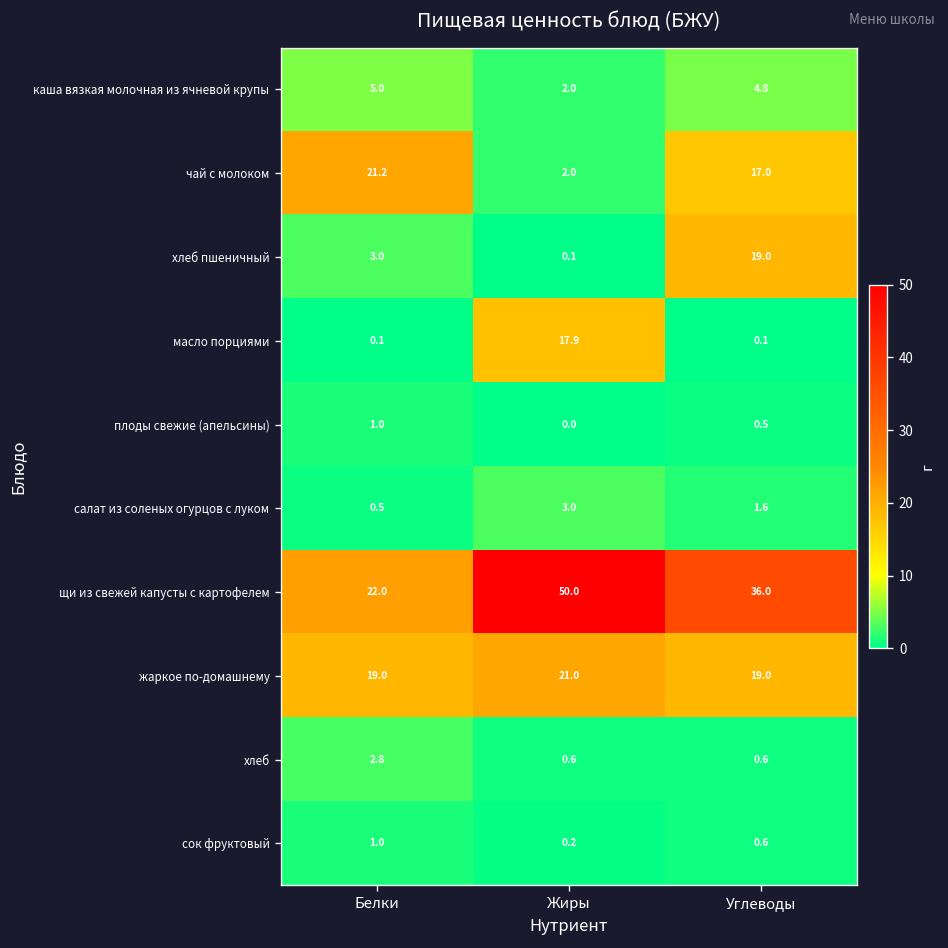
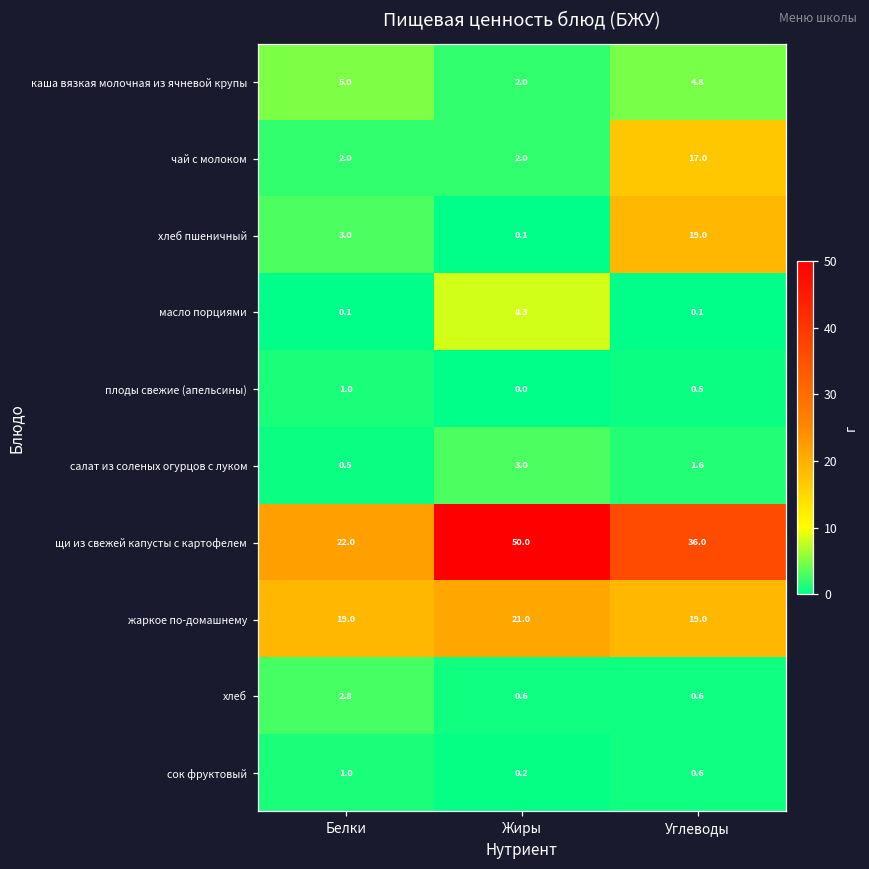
чай с молоком, Белки: 21.2 -> 2.0
масло порциями, Жиры: 17.9 -> 8.3
